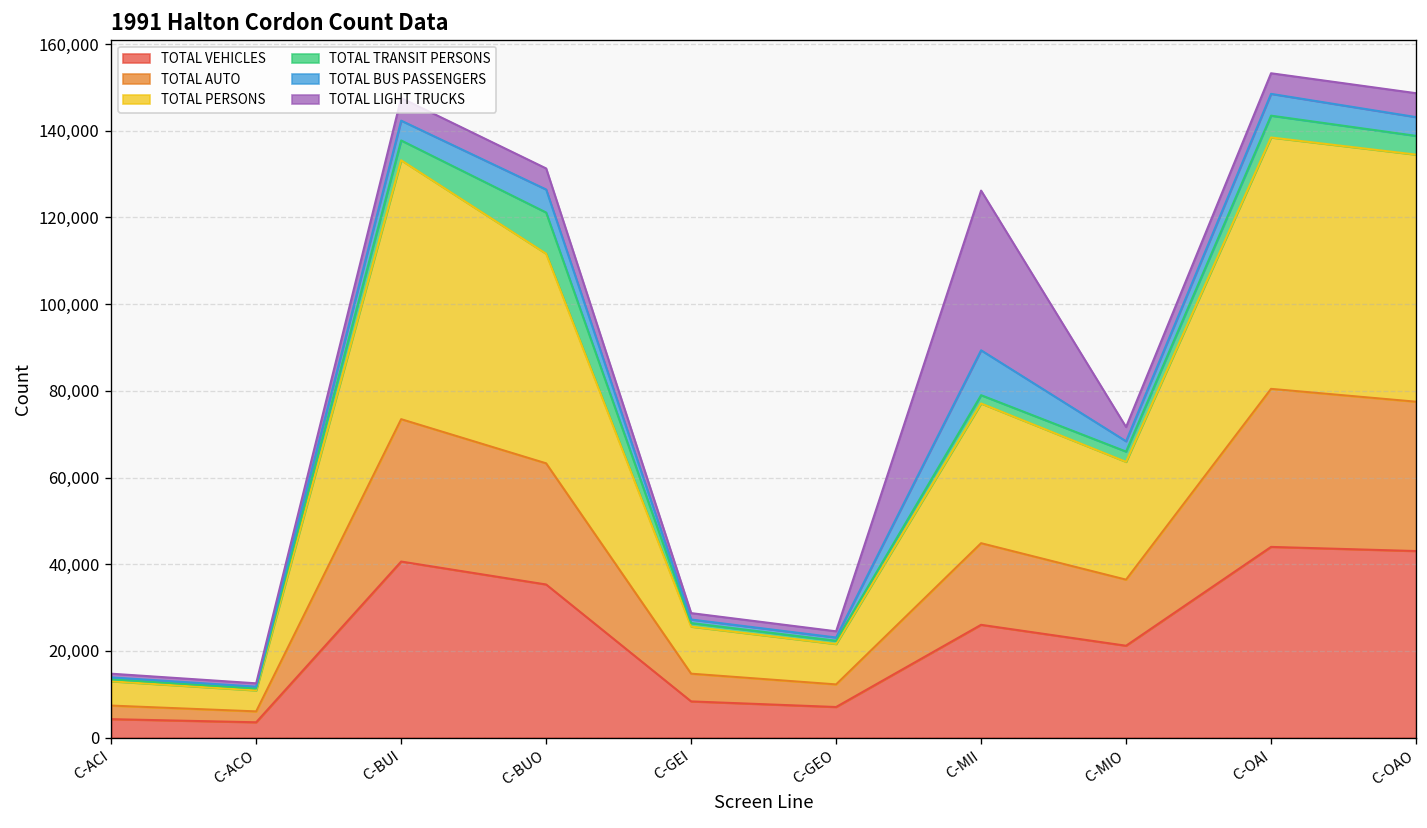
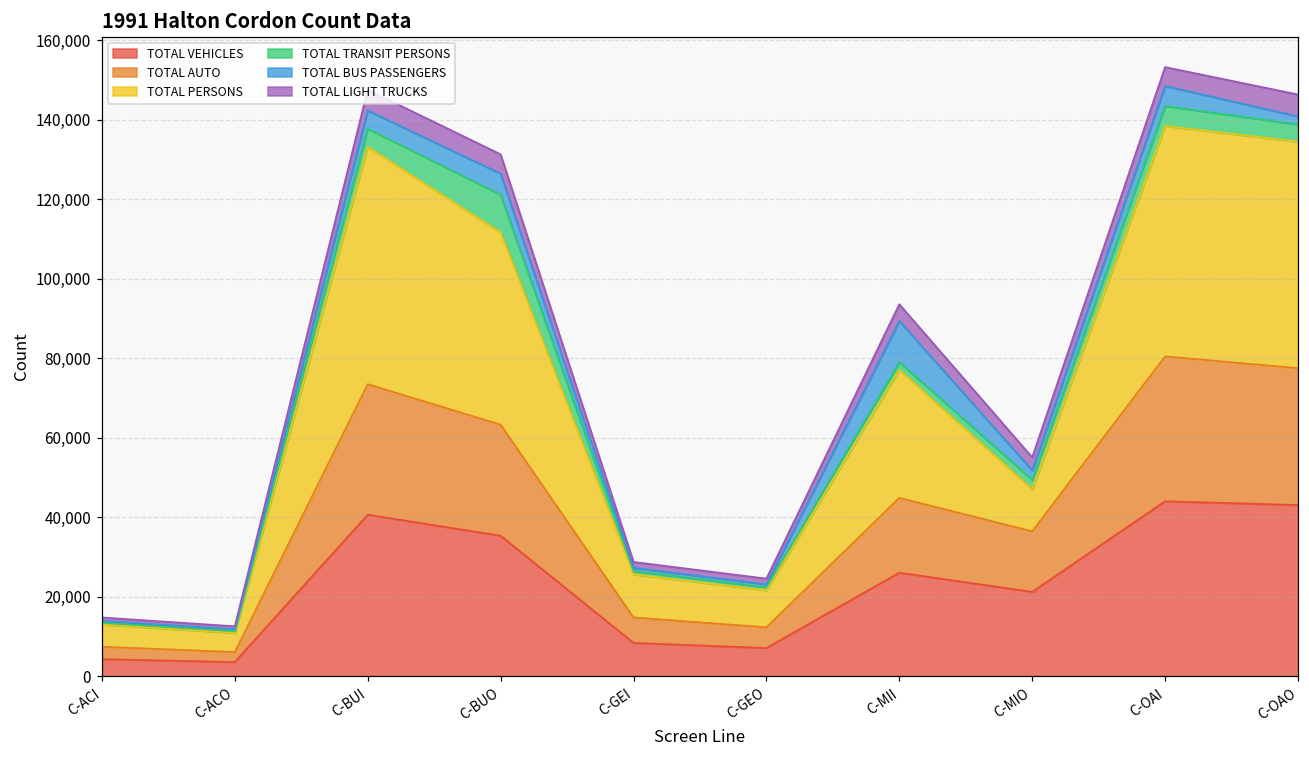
TOTAL LIGHT TRUCKS, C-MII: 37,000 -> 4,000
TOTAL PERSONS, C-MIO: 27,000 -> 11,000
TOTAL BUS PASSENGERS, C-OAO: 4,000 -> 2,000
